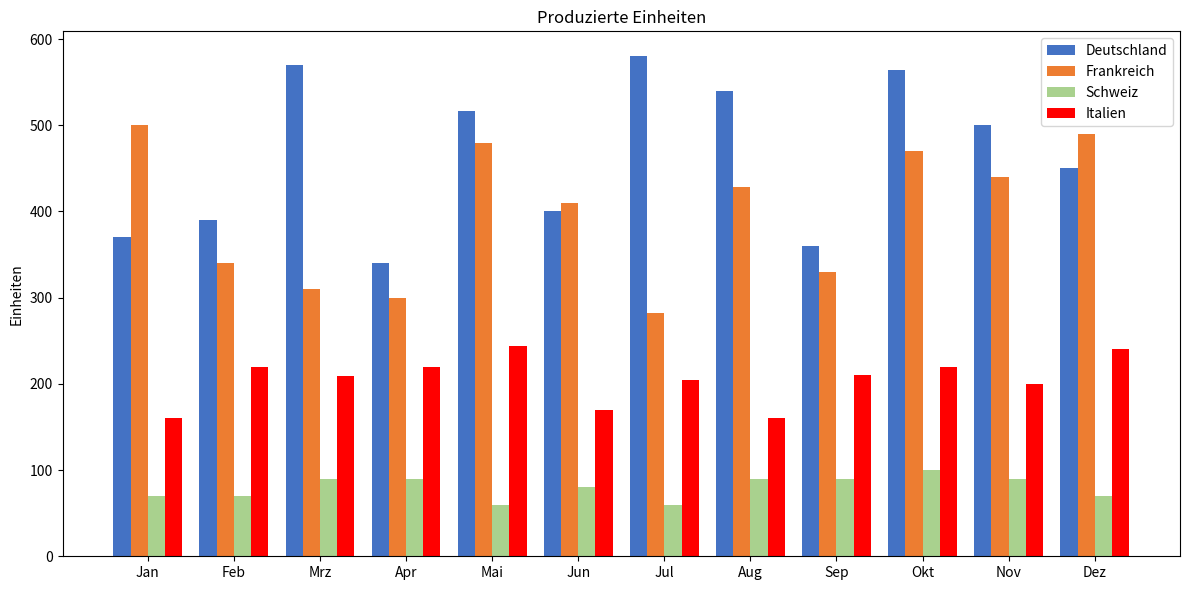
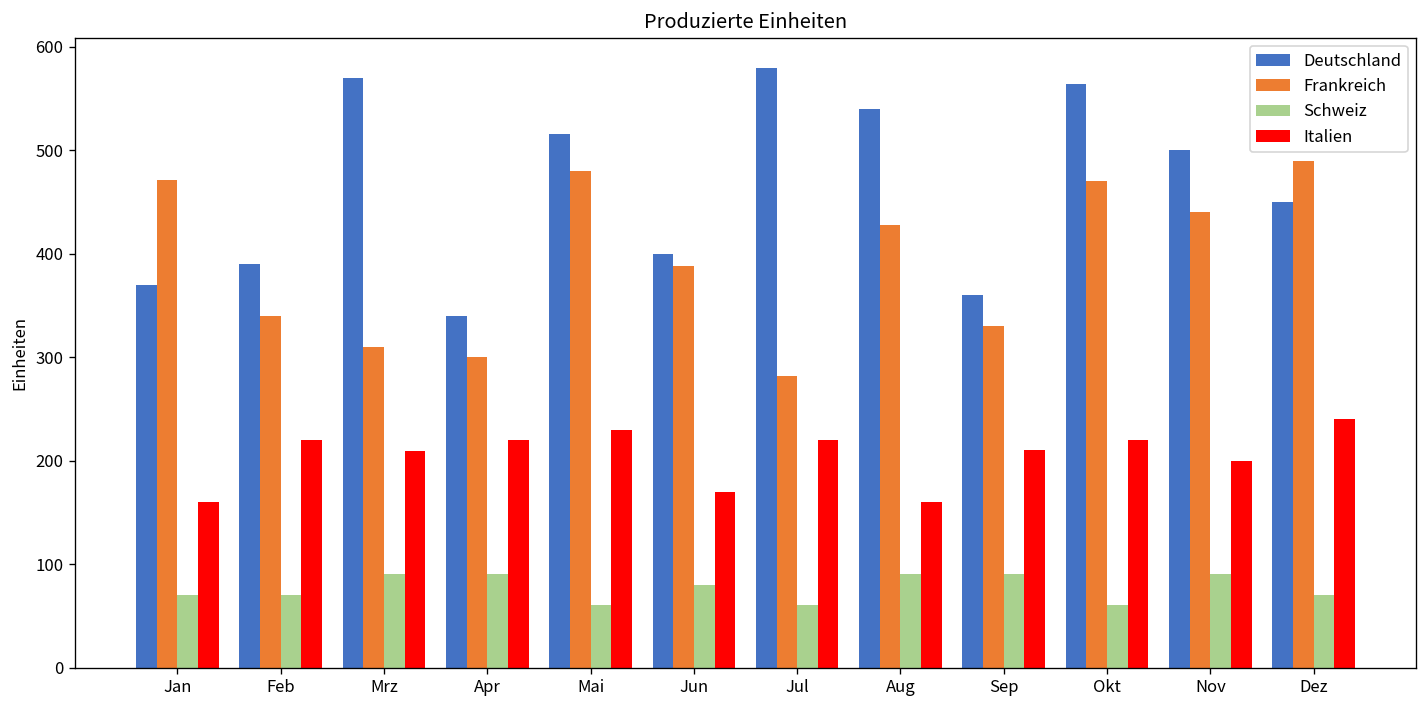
Frankreich, Jan: 500 -> 470
Italien, Mai: 240 -> 230
Frankreich, Jun: 410 -> 390
Italien, Jul: 210 -> 220
Schweiz, Okt: 100 -> 60
